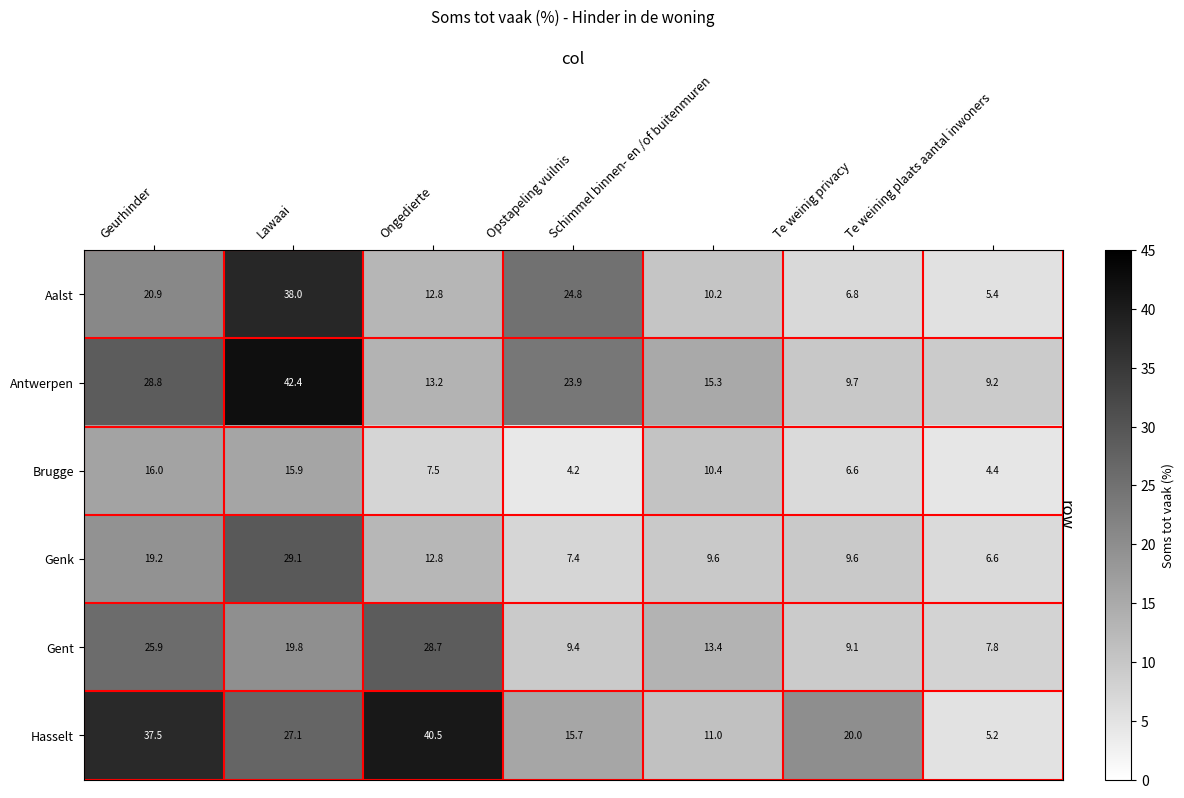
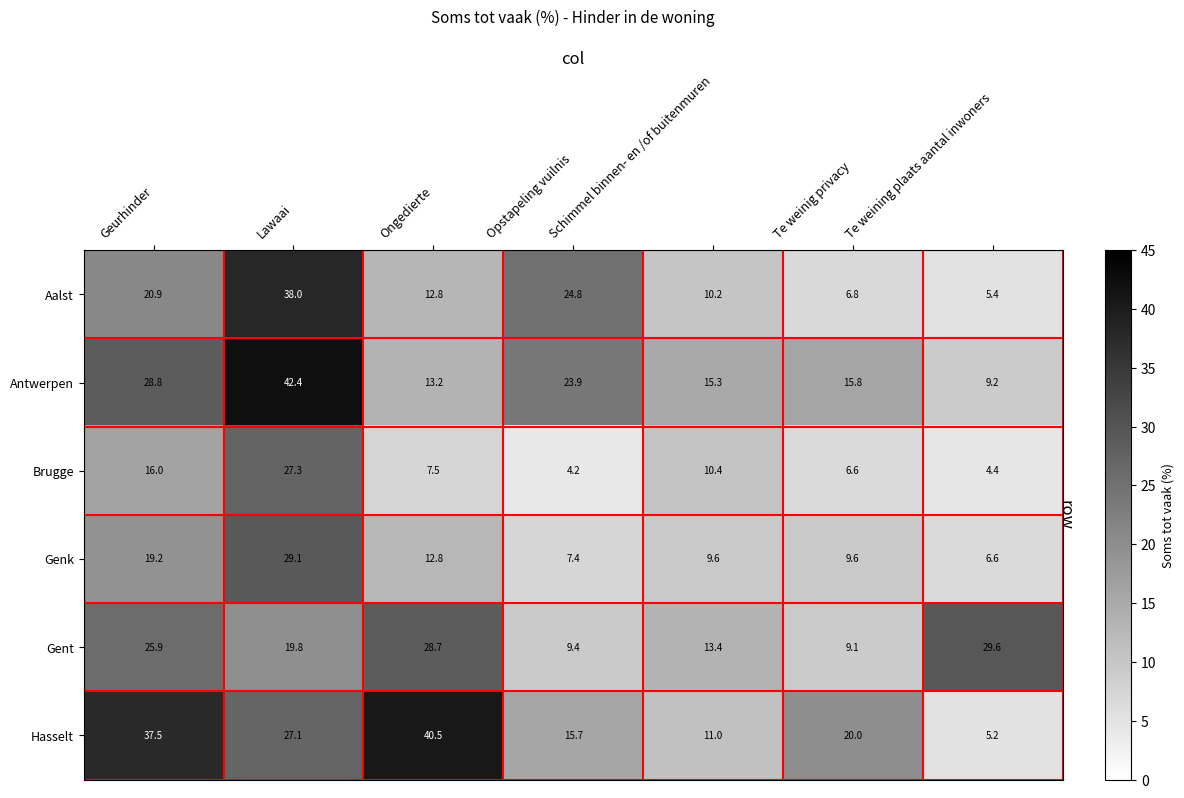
Antwerpen, Te weinig privacy: 9.7 -> 15.8
Brugge, Lawaai: 15.9 -> 27.3
Gent, Te weining plaats aantal inwoners: 7.8 -> 29.6
